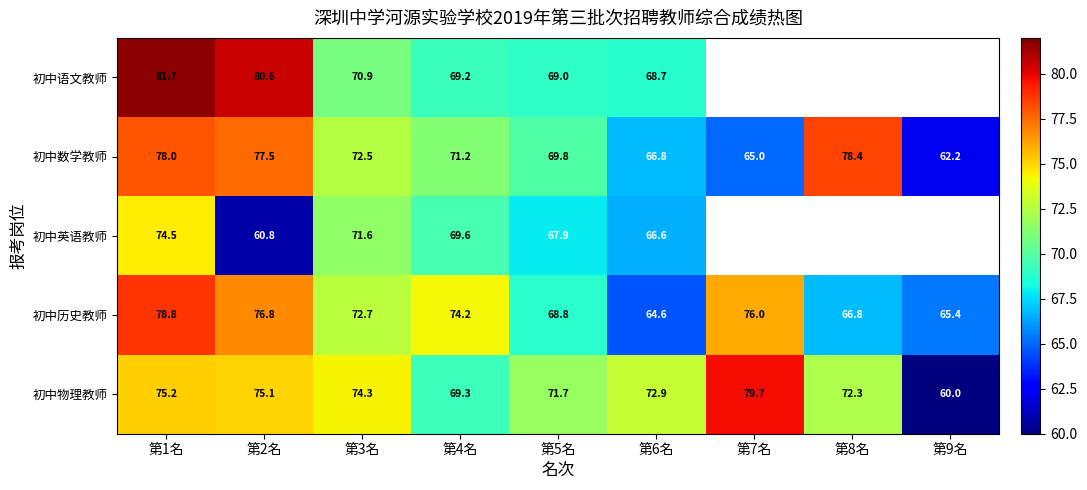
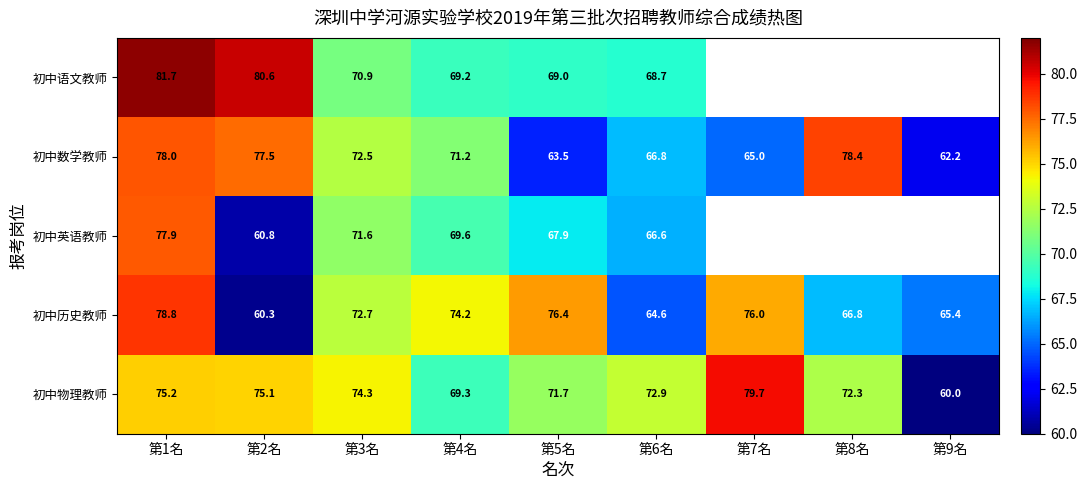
初中数学教师, 第5名: 69.8 -> 63.5
初中英语教师, 第1名: 74.5 -> 77.9
初中历史教师, 第2名: 76.8 -> 60.3
初中历史教师, 第5名: 68.8 -> 76.4
